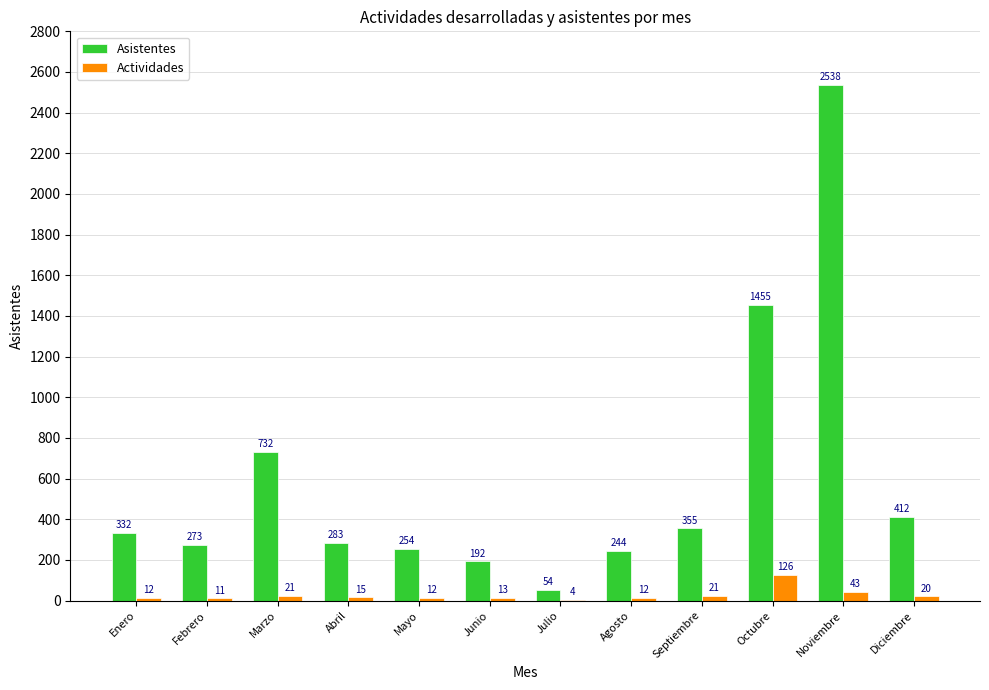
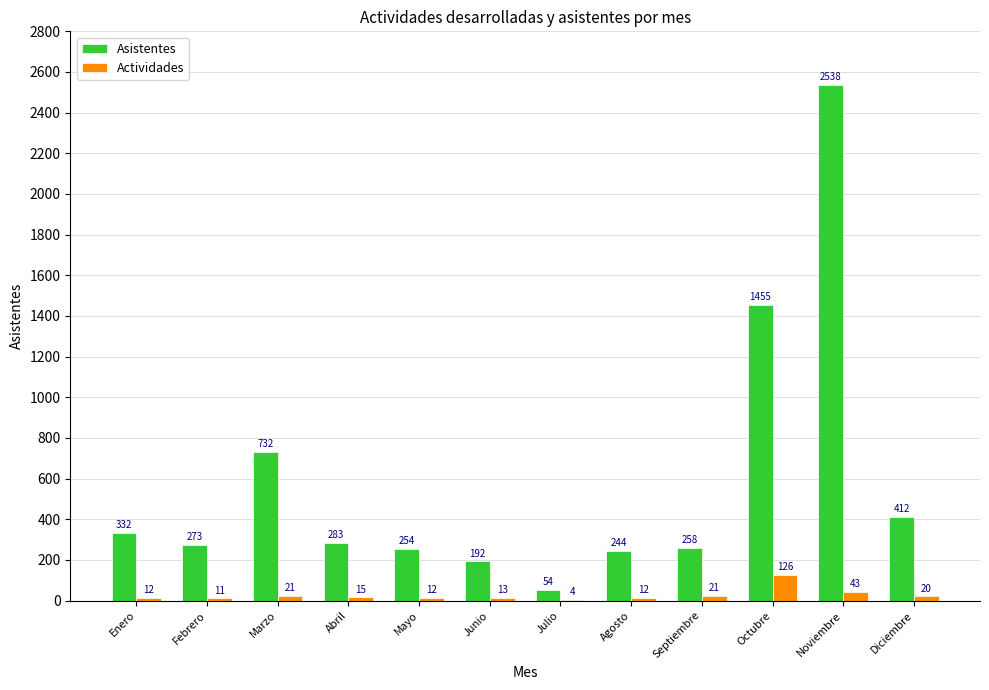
Asistentes, Septiembre: 355 -> 258
